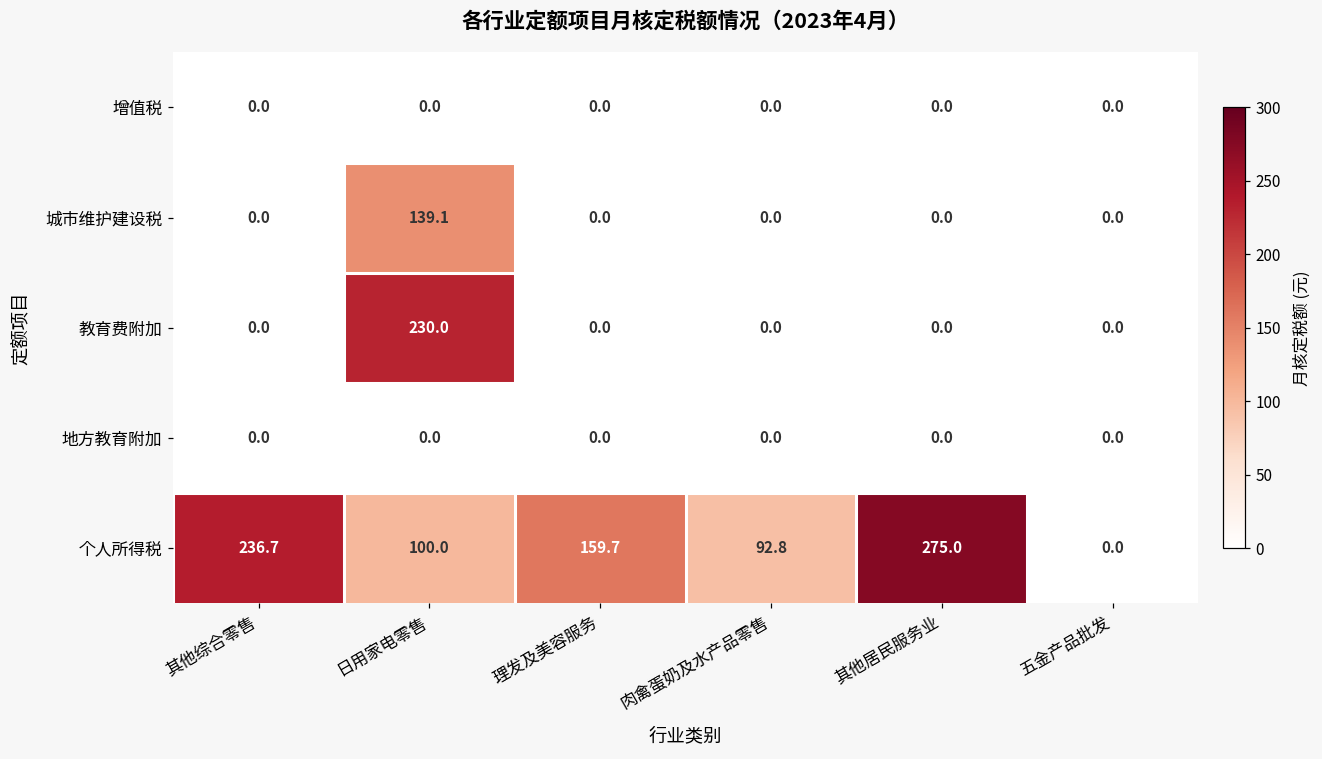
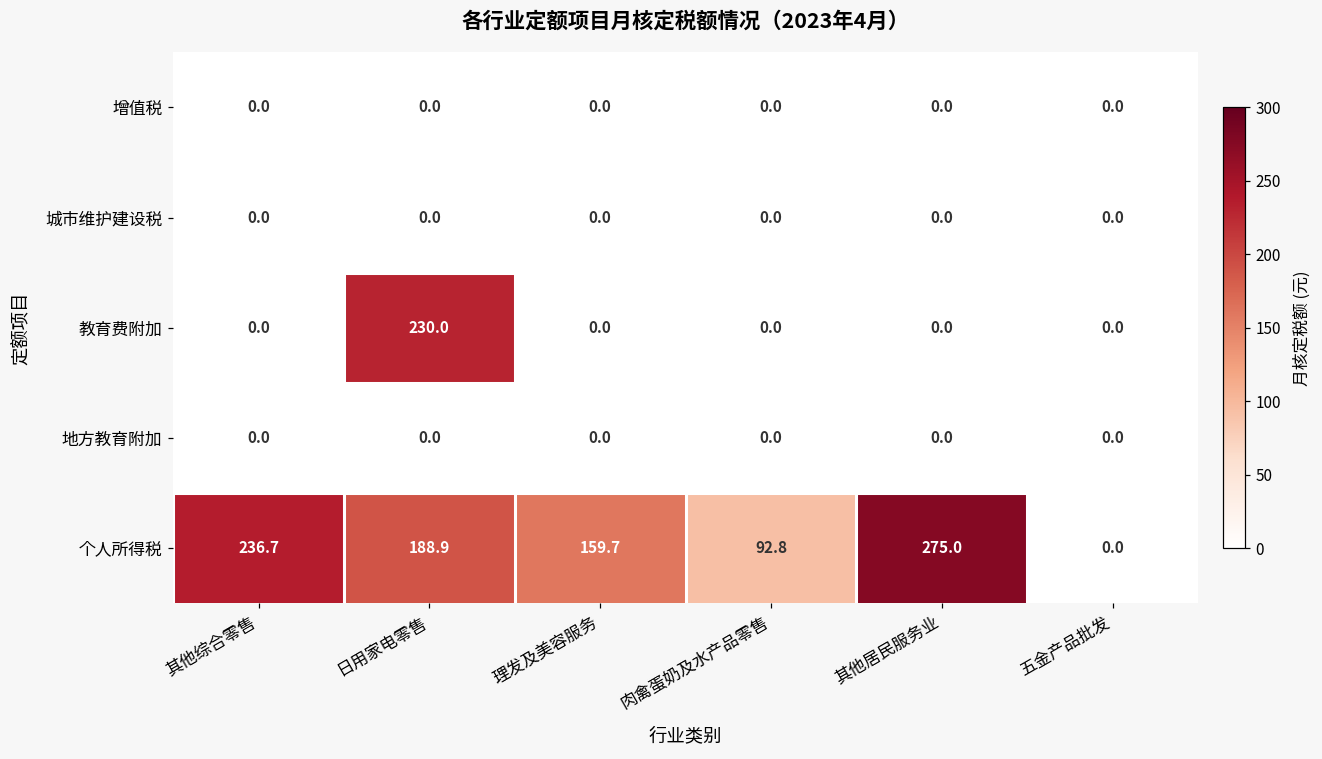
城市维护建设税, 日用家电零售: 139.1 -> 0.0
个人所得税, 日用家电零售: 100.0 -> 188.9
